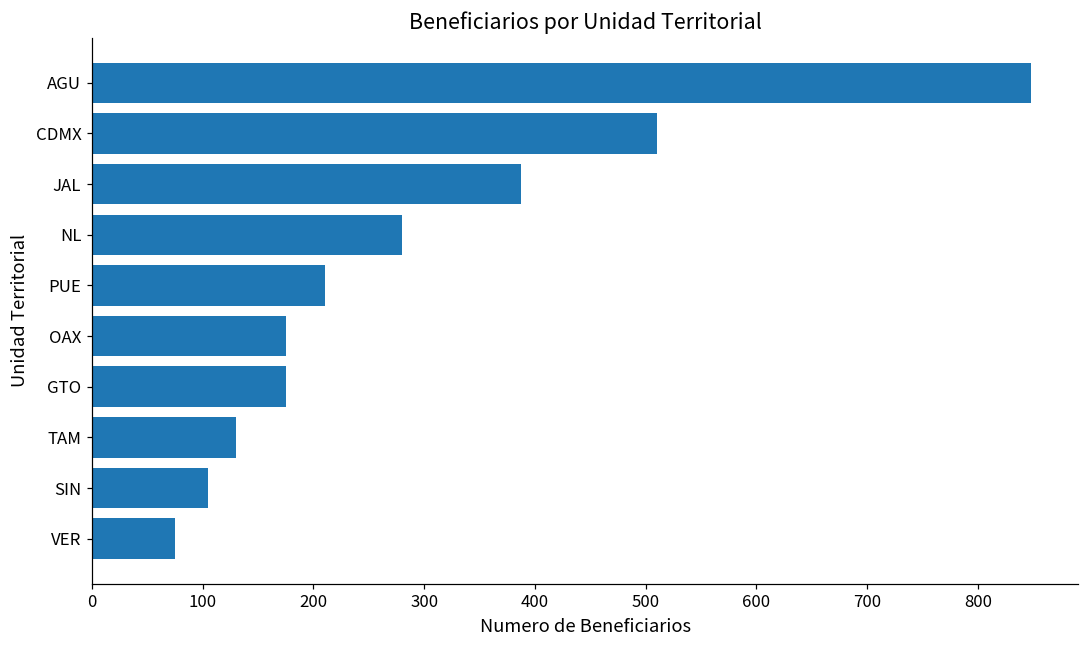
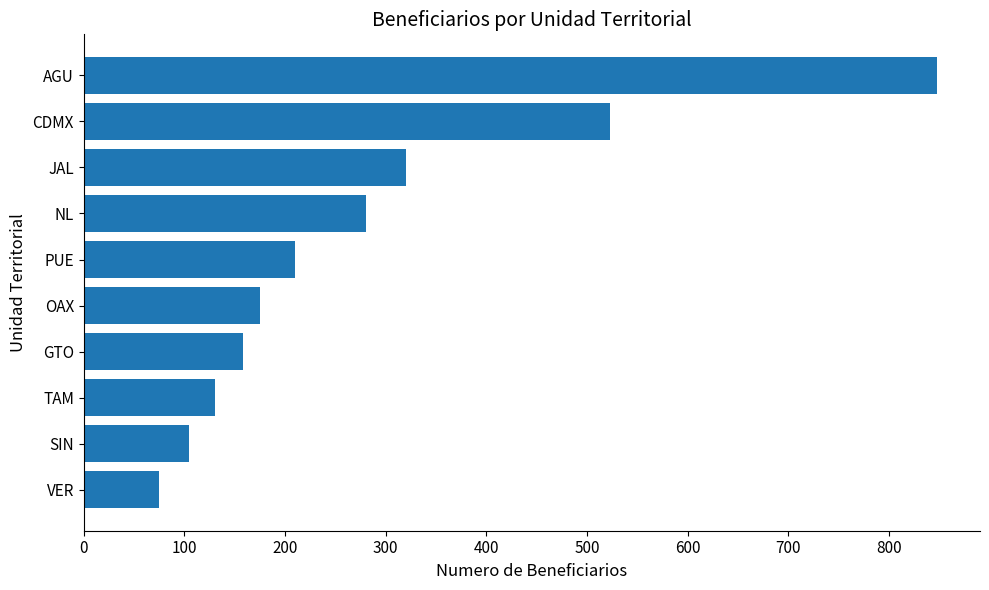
CDMX: 510 -> 523
JAL: 387 -> 320
GTO: 175 -> 158
